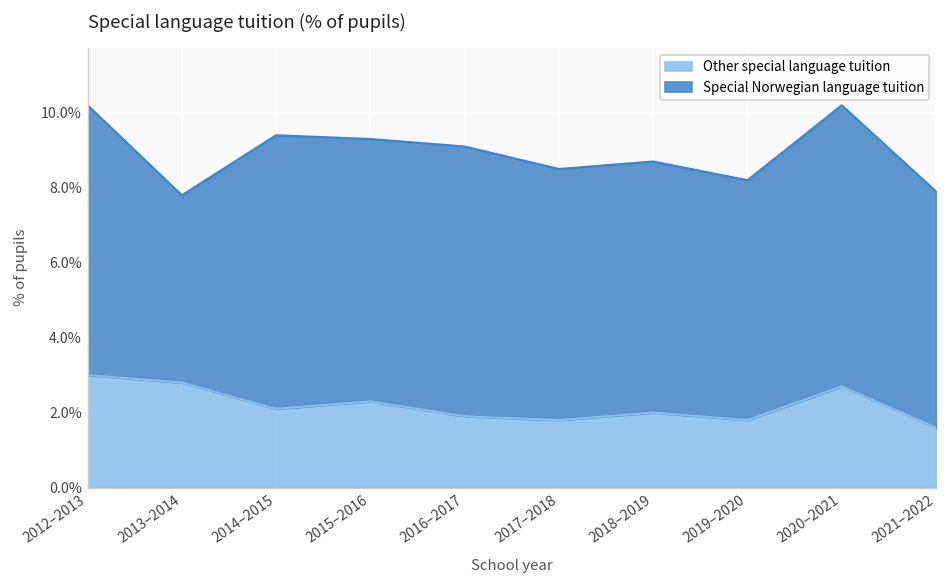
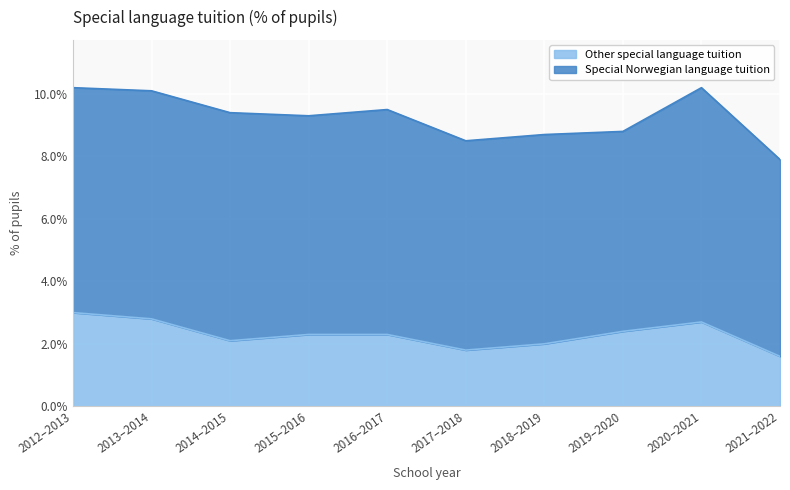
Special Norwegian language tuition, 2013–2014: 5.0% -> 7.3%
Other special language tuition, 2016–2017: 1.9% -> 2.3%
Other special language tuition, 2019–2020: 1.8% -> 2.4%
